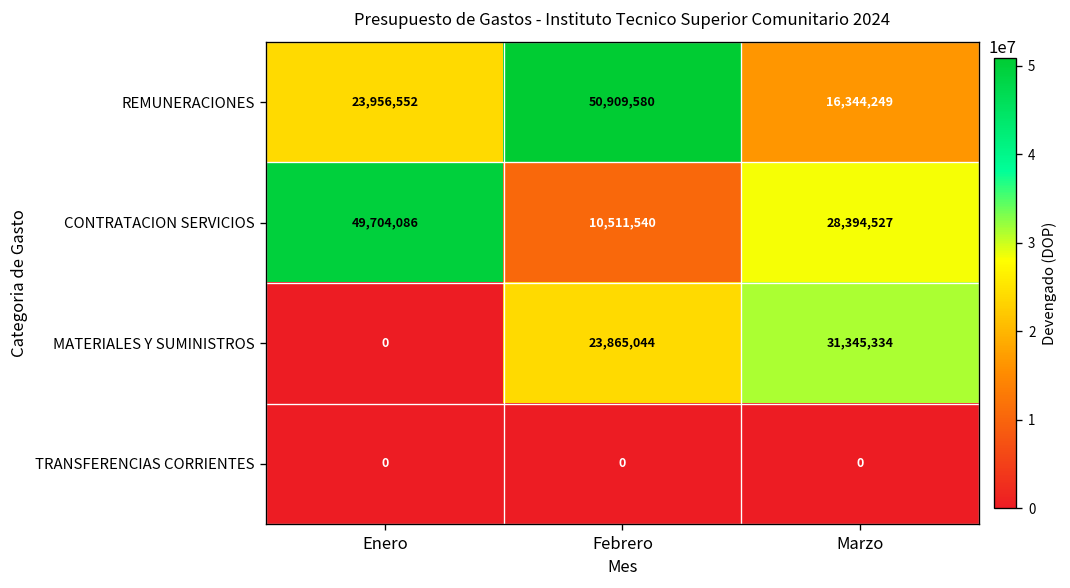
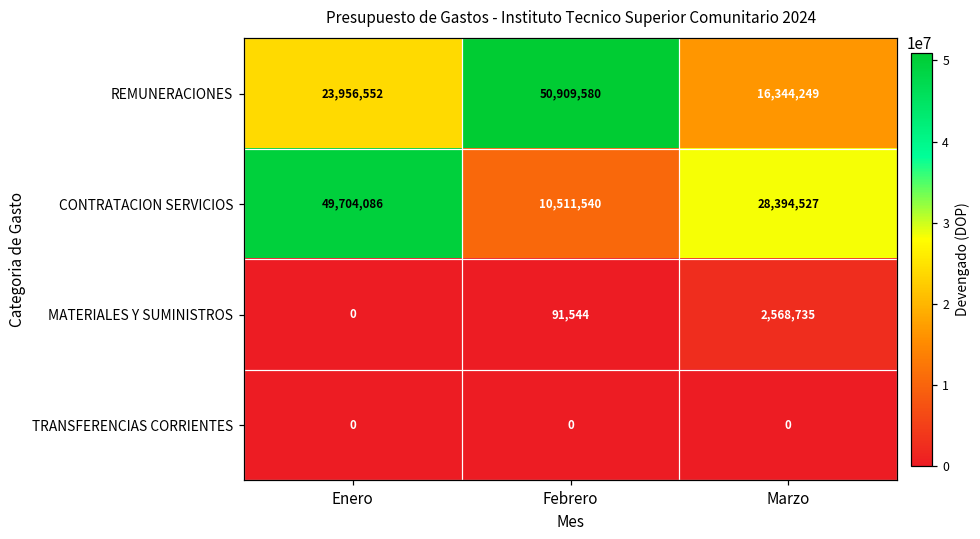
MATERIALES Y SUMINISTROS, Febrero: 23,865,044 -> 91,544
MATERIALES Y SUMINISTROS, Marzo: 31,345,334 -> 2,568,735
